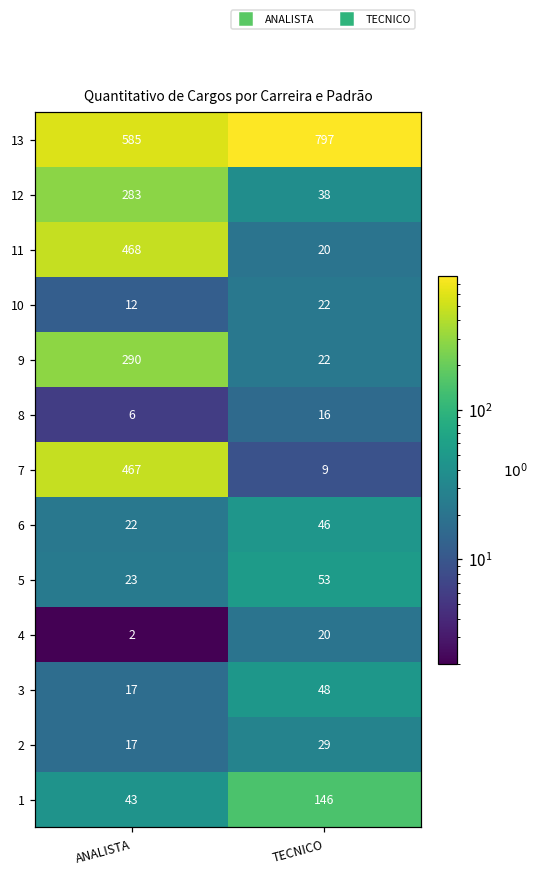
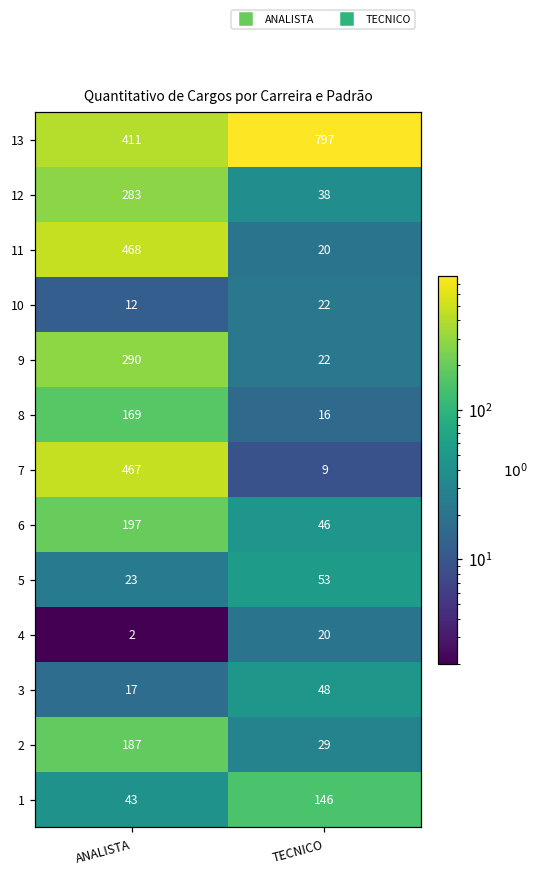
13, ANALISTA: 585 -> 411
8, ANALISTA: 6 -> 169
6, ANALISTA: 22 -> 197
2, ANALISTA: 17 -> 187
